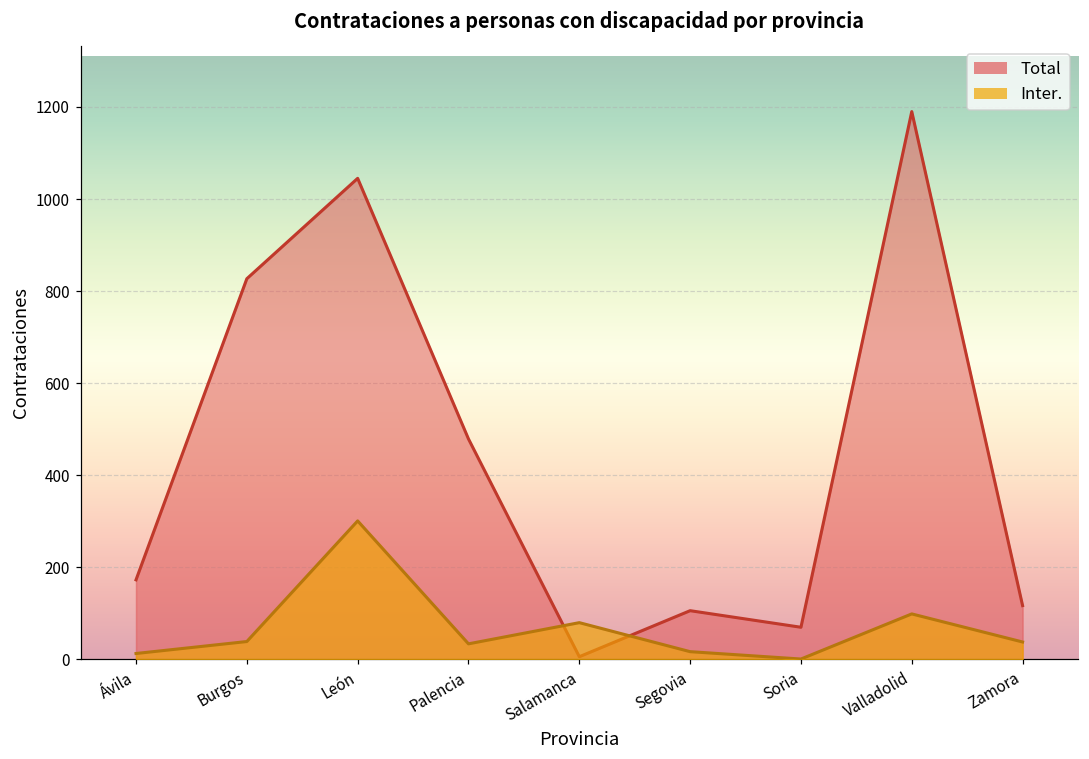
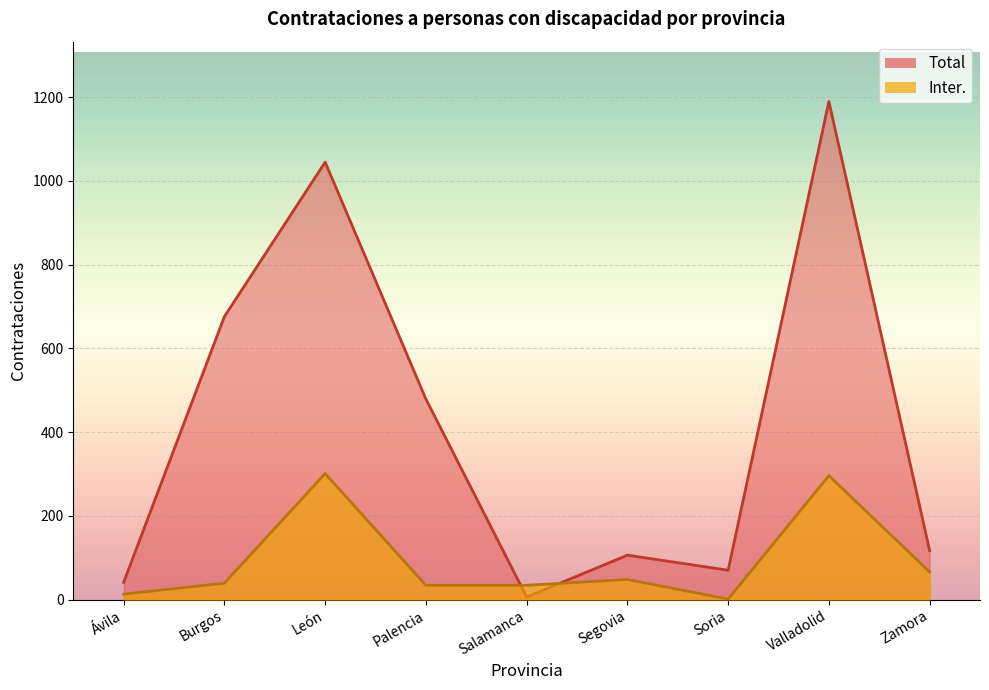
Total, Ávila: 170 -> 40
Total, Burgos: 830 -> 680
Inter., Salamanca: 80 -> 30
Inter., Segovia: 20 -> 50
Inter., Valladolid: 100 -> 300
Inter., Zamora: 40 -> 70
